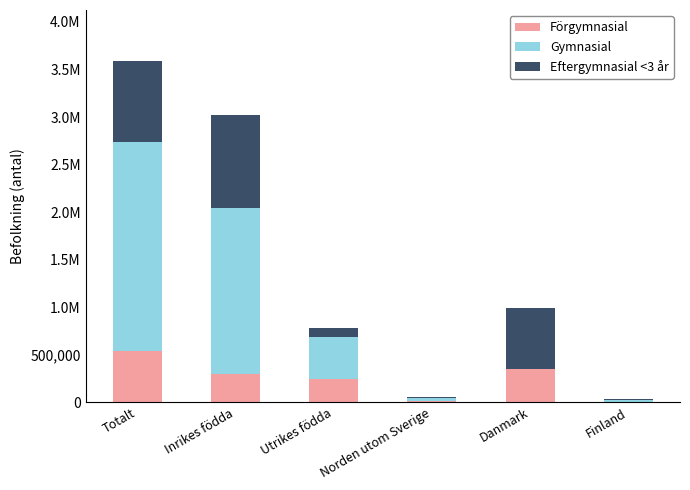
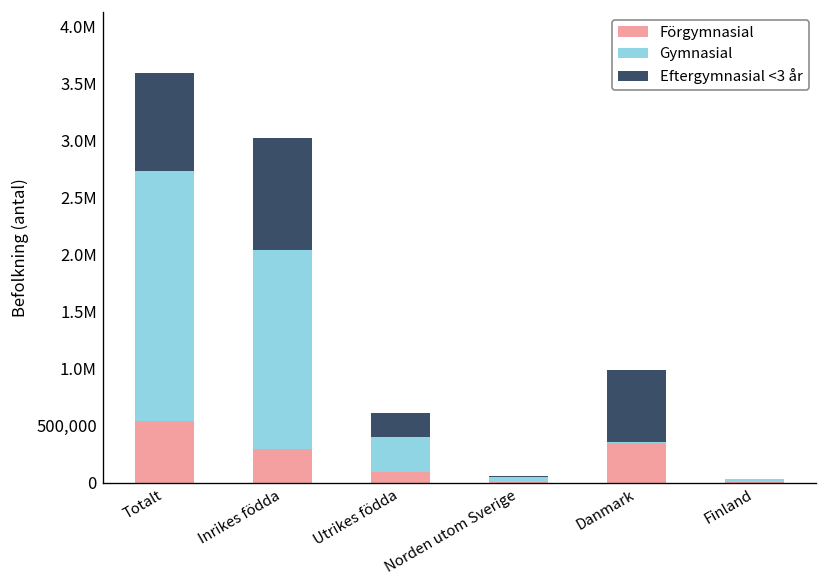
Förgymnasial, Utrikes födda: 200,000 -> 100,000
Gymnasial, Utrikes födda: 400,000 -> 300,000
Eftergymnasial <3 år, Utrikes födda: 100,000 -> 200,000
